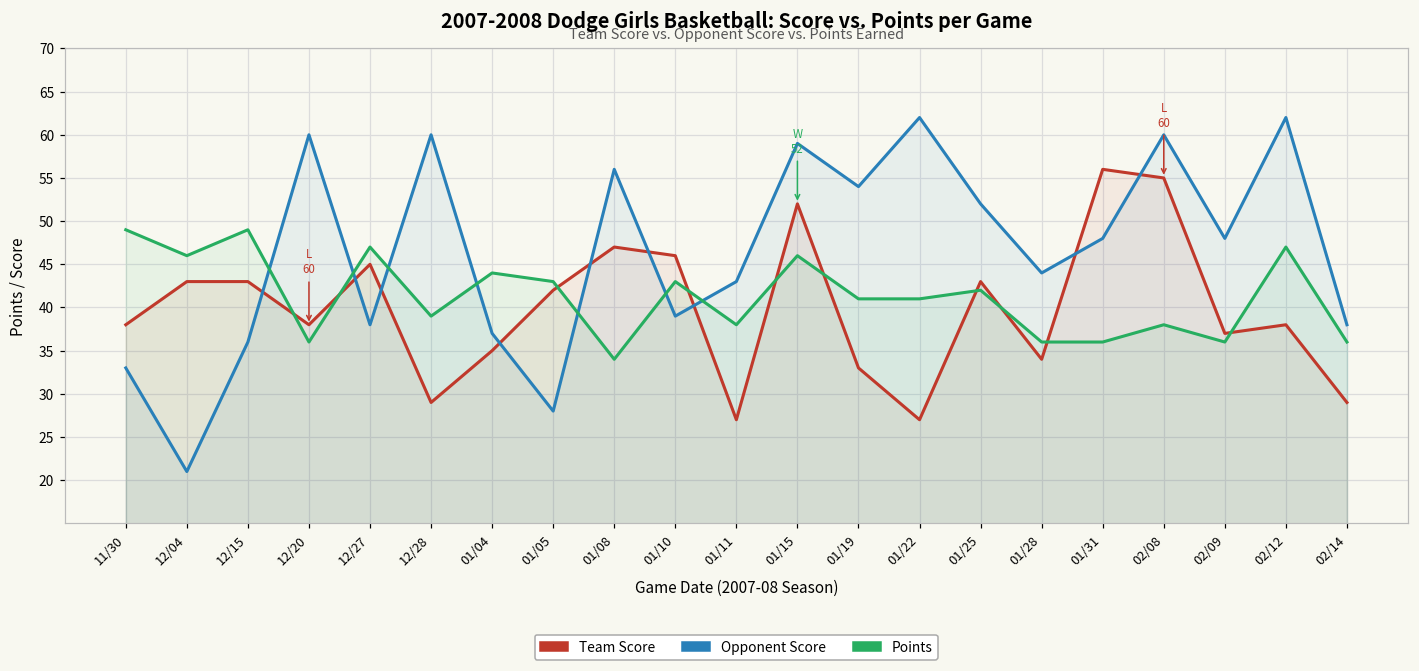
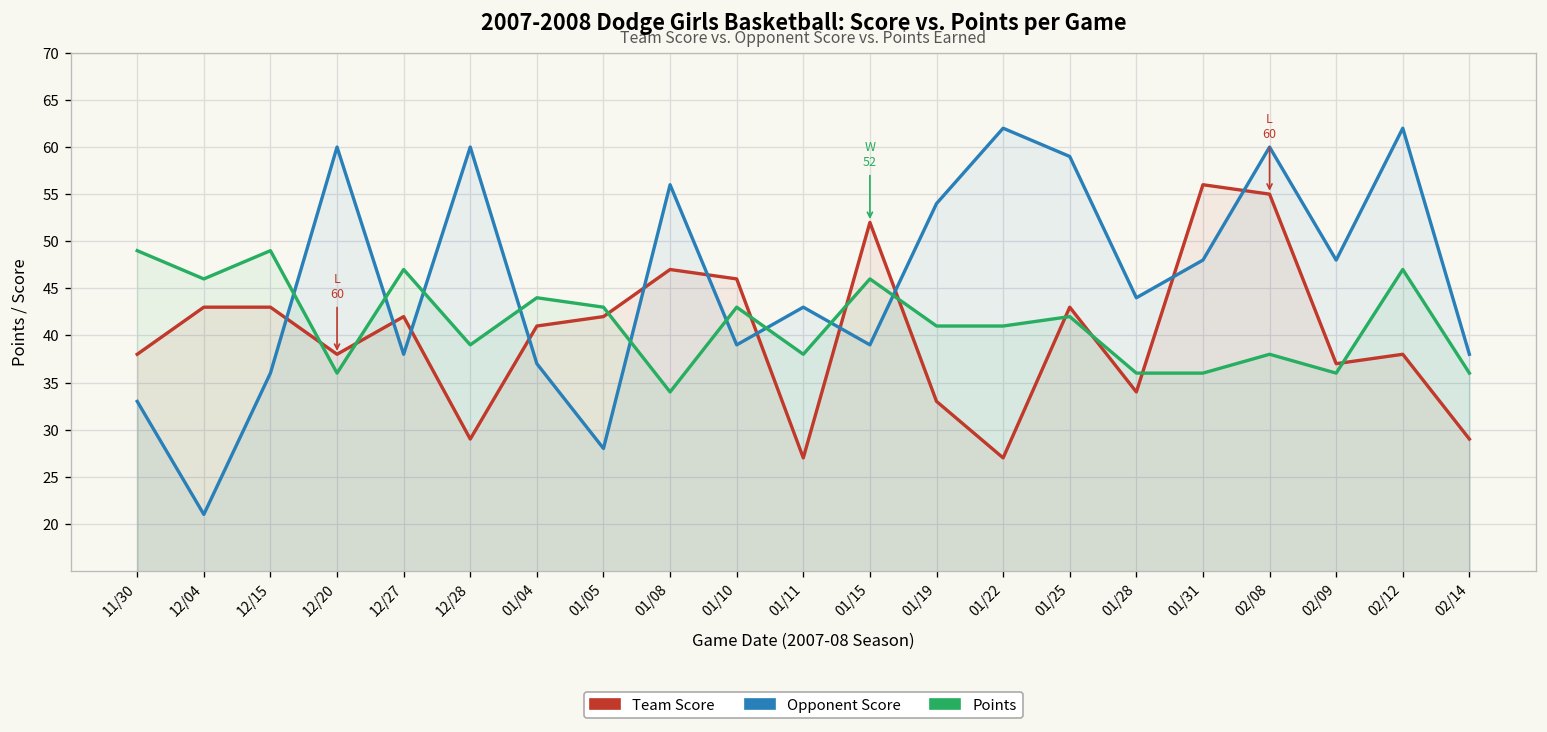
Team Score, 12/27: 45 -> 42
Team Score, 01/04: 35 -> 41
Opponent Score, 01/15: 59 -> 39
Opponent Score, 01/25: 52 -> 59
